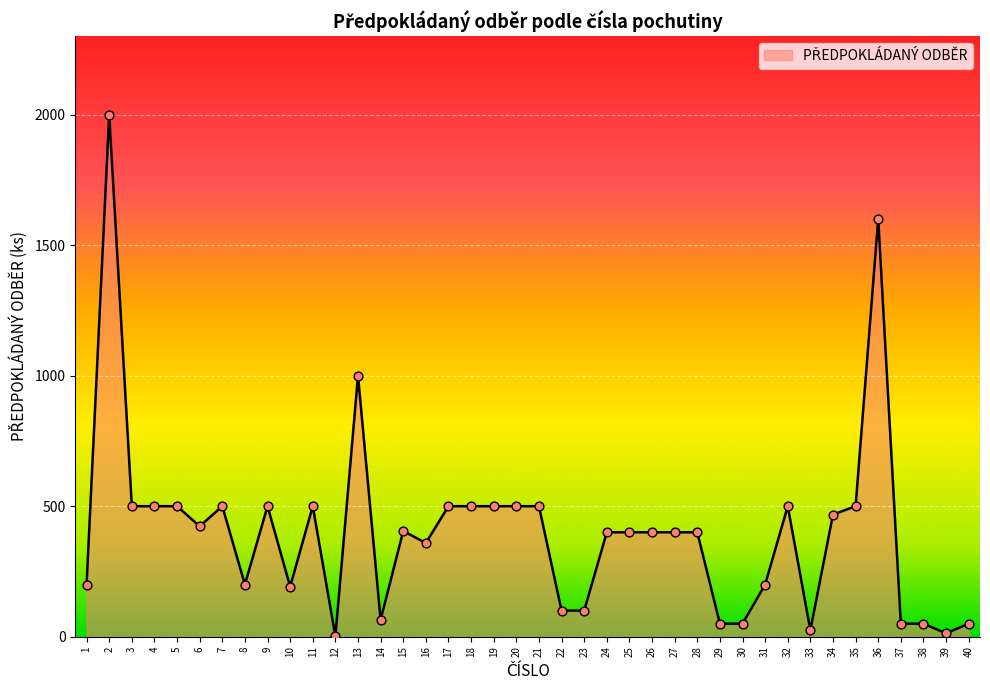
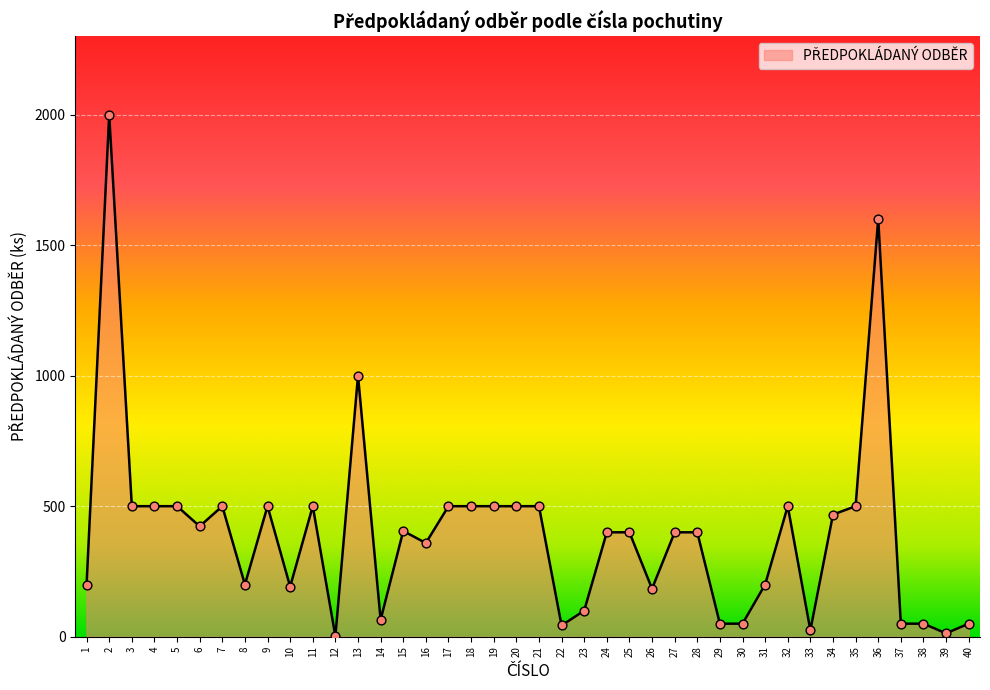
22: 100 -> 40
26: 400 -> 180
